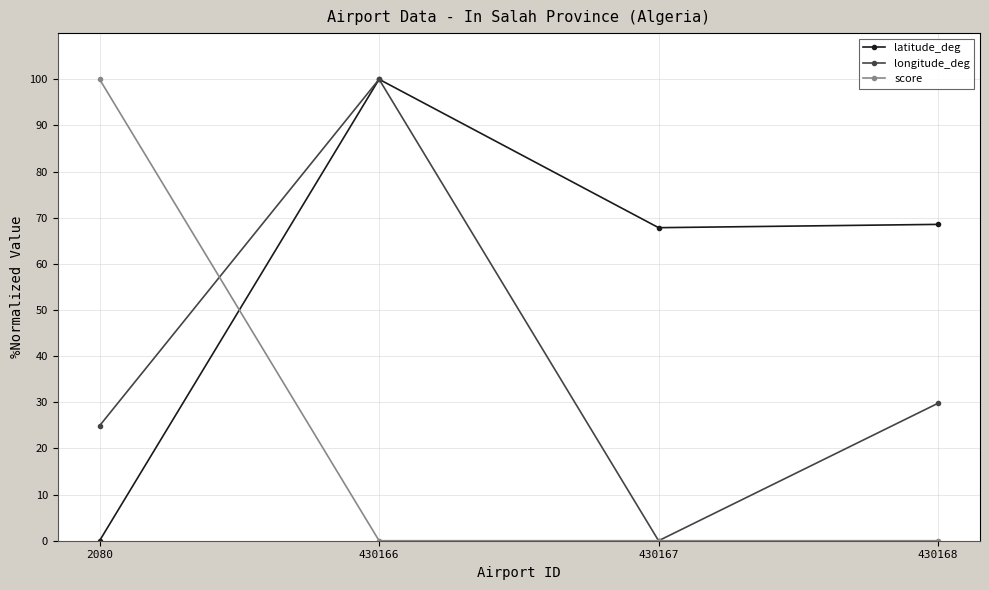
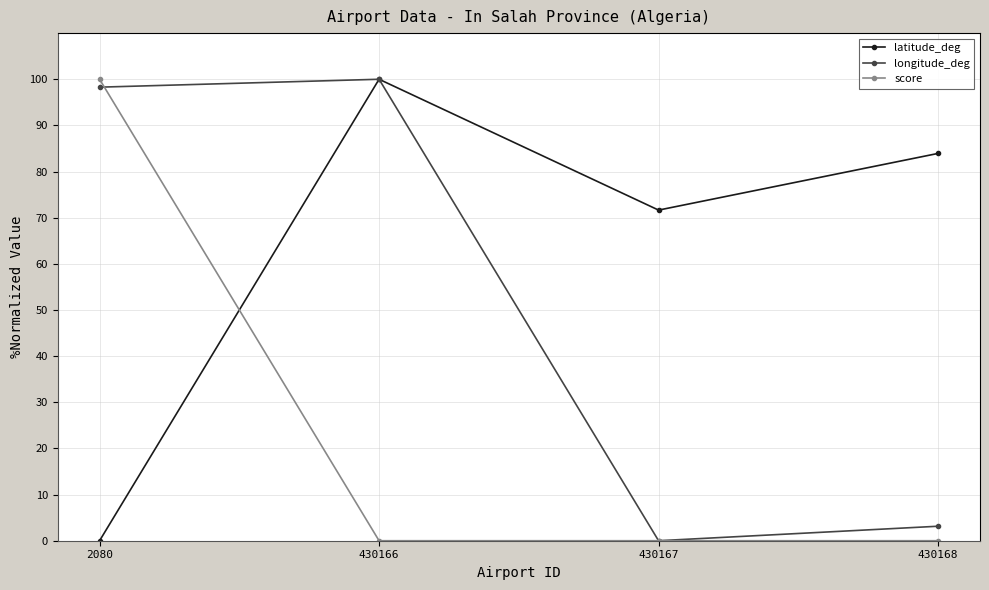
longitude_deg, 2080: 25 -> 98
latitude_deg, 430167: 68 -> 72
latitude_deg, 430168: 69 -> 84
longitude_deg, 430168: 30 -> 3
